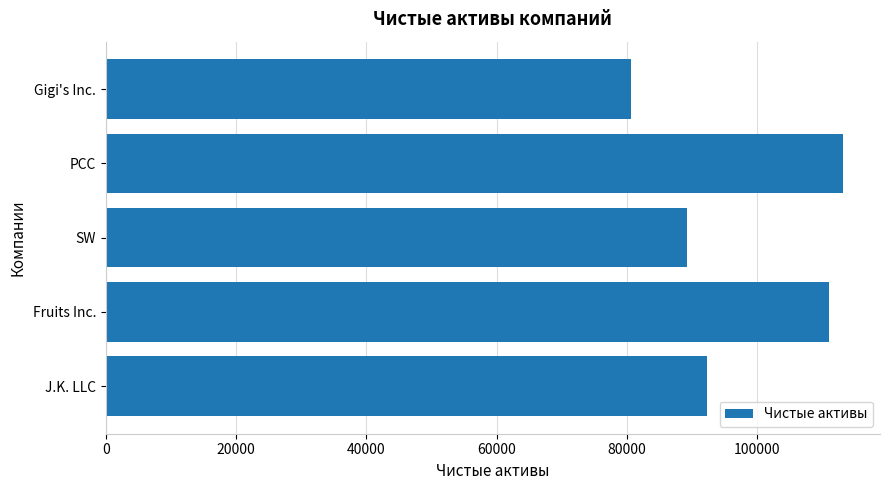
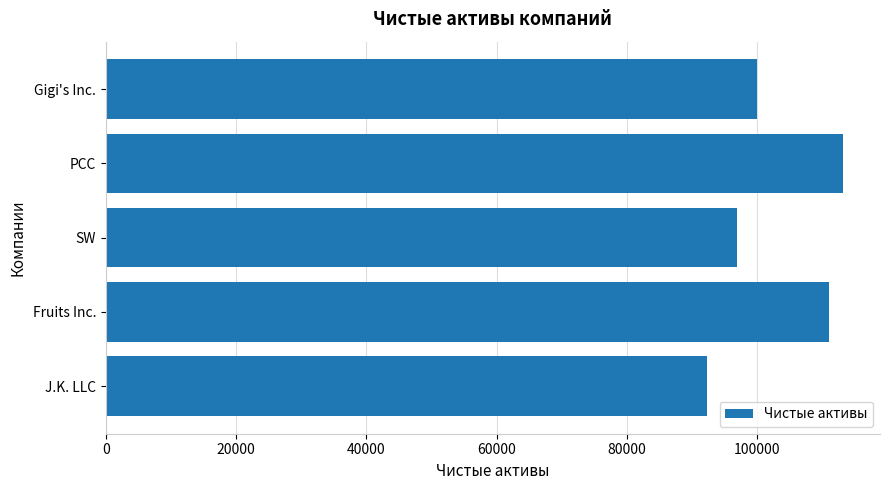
Gigi's Inc.: 81000 -> 100000
SW: 89000 -> 97000
